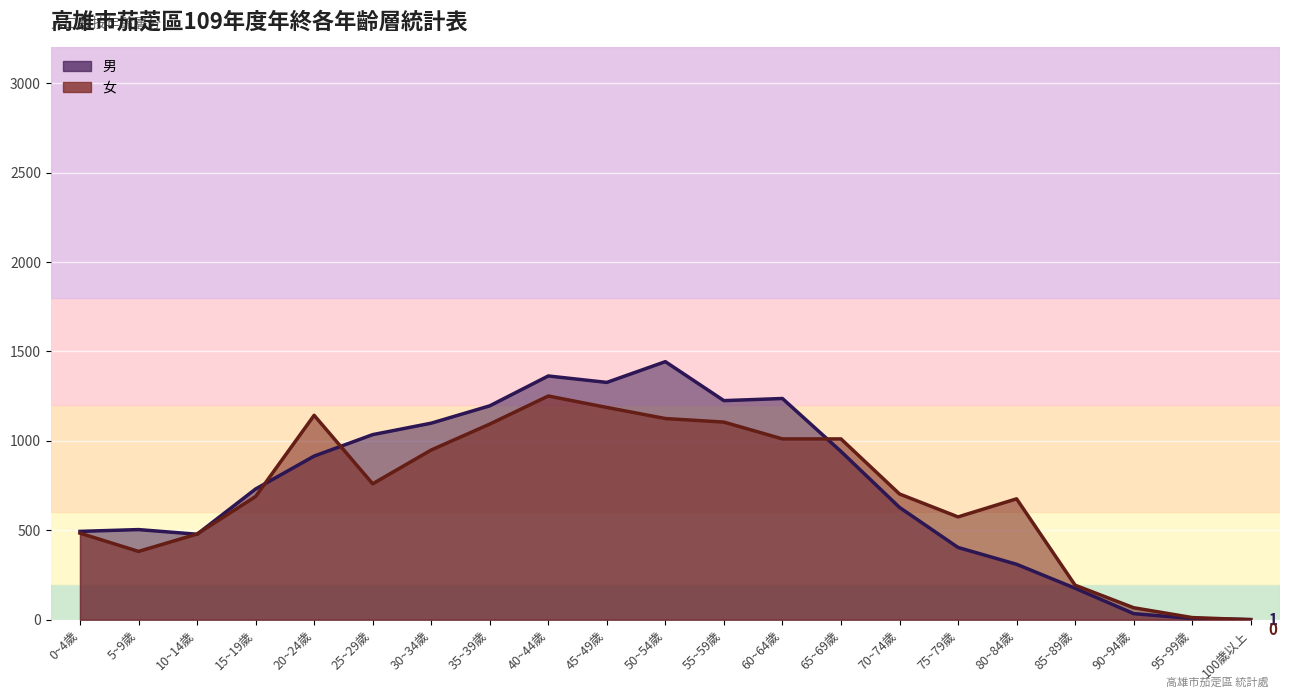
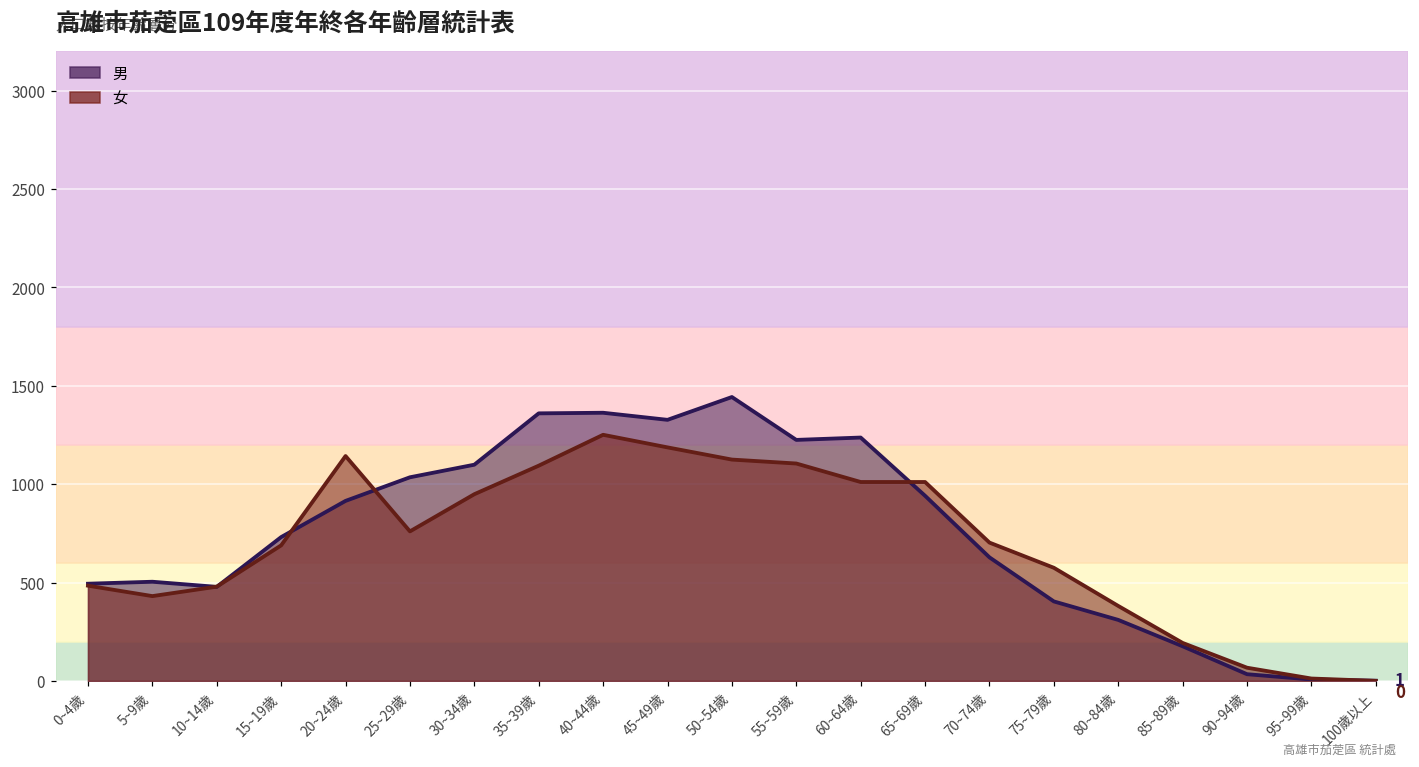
女, 5~9歲: 380 -> 430
男, 35~39歲: 1200 -> 1360
女, 80~84歲: 680 -> 380
